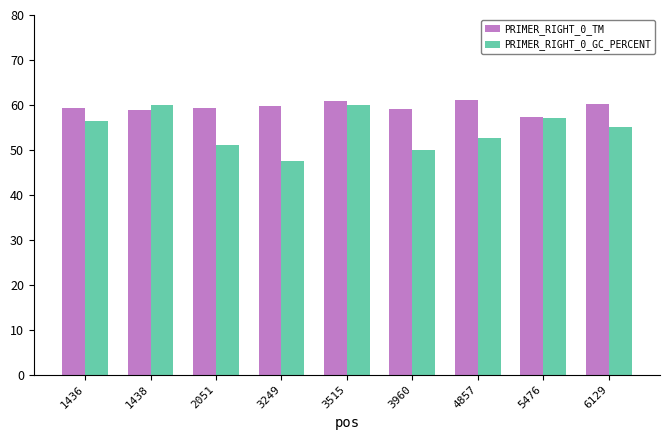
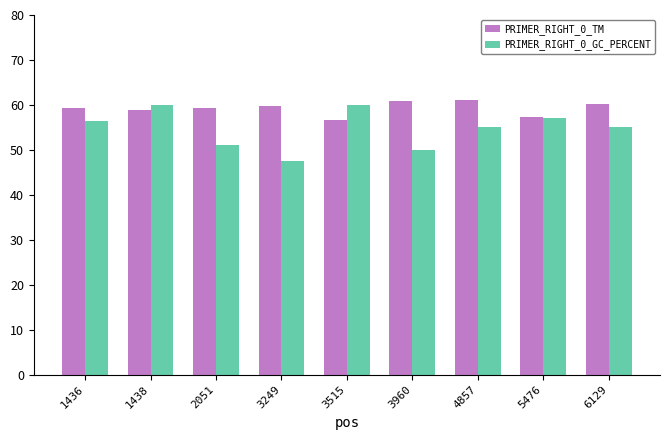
PRIMER_RIGHT_0_TM, 3515: 61 -> 57
PRIMER_RIGHT_0_TM, 3960: 59 -> 61
PRIMER_RIGHT_0_GC_PERCENT, 4857: 53 -> 55
